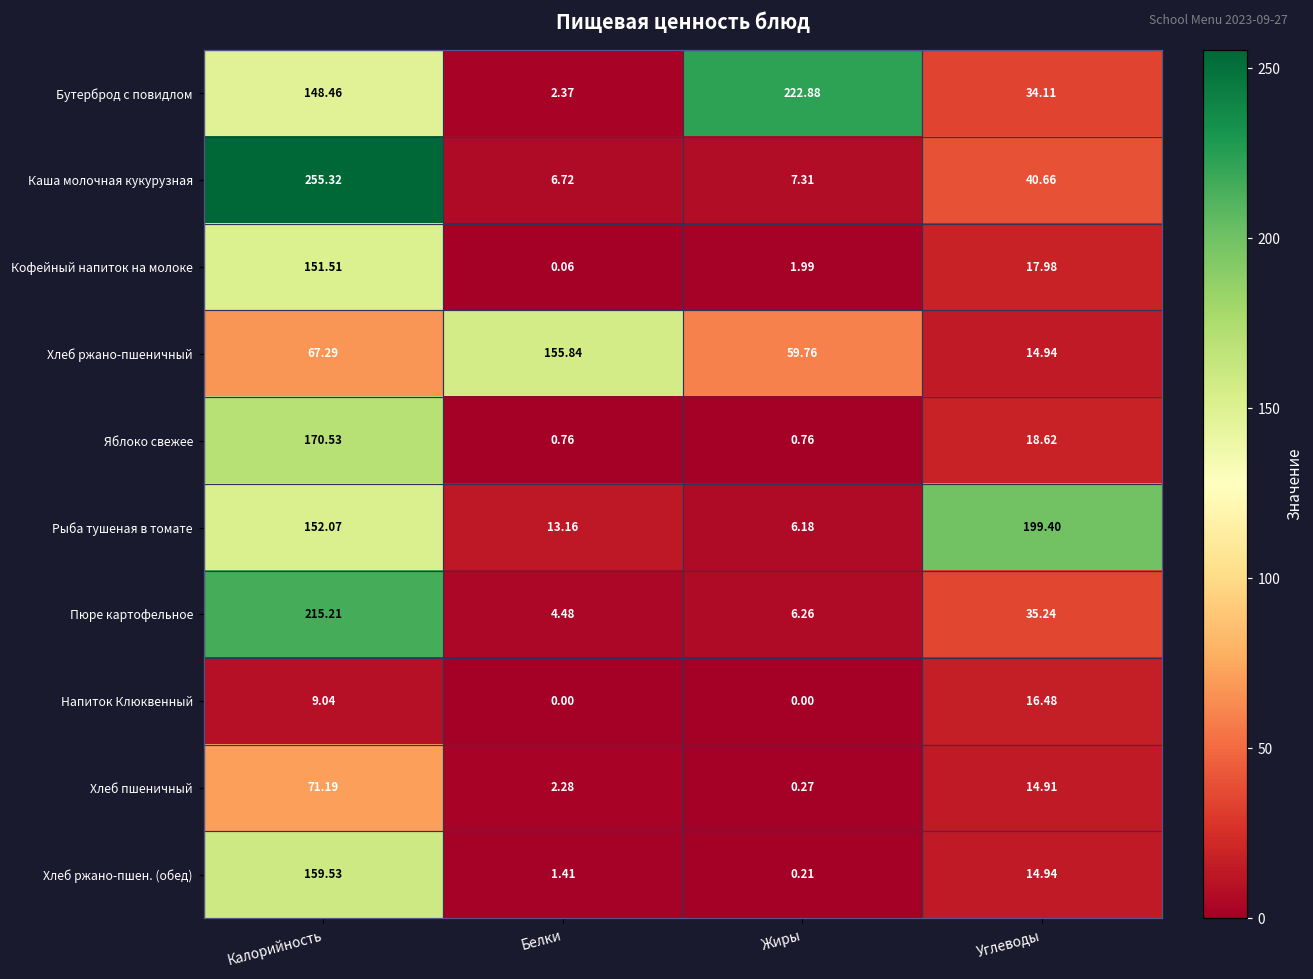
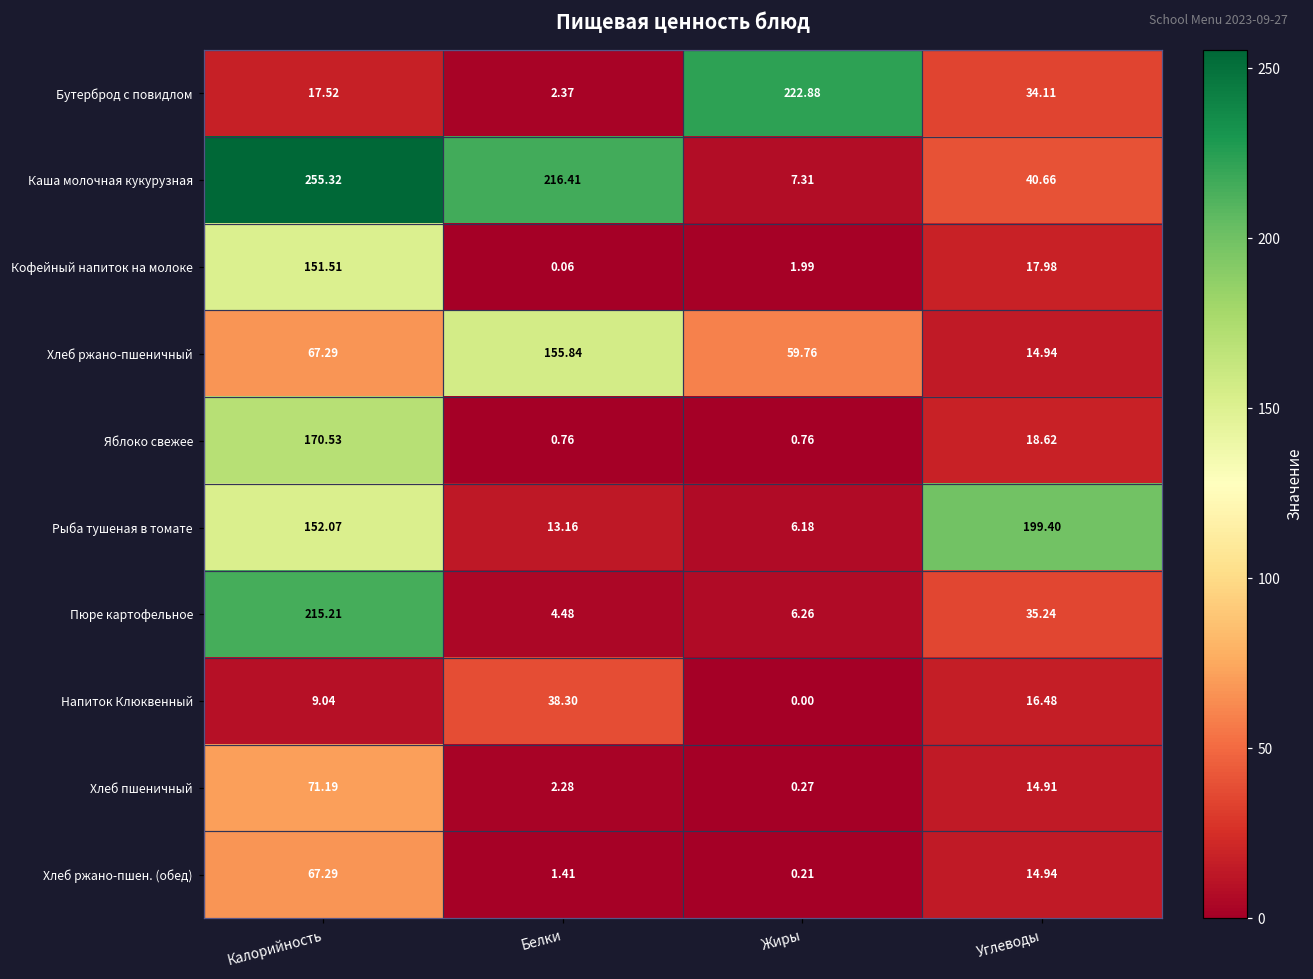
Бутерброд с повидлом, Калорийность: 148.46 -> 17.52
Каша молочная кукурузная, Белки: 6.72 -> 216.41
Напиток Клюквенный, Белки: 0.00 -> 38.30
Хлеб ржано-пшен. (обед), Калорийность: 159.53 -> 67.29
